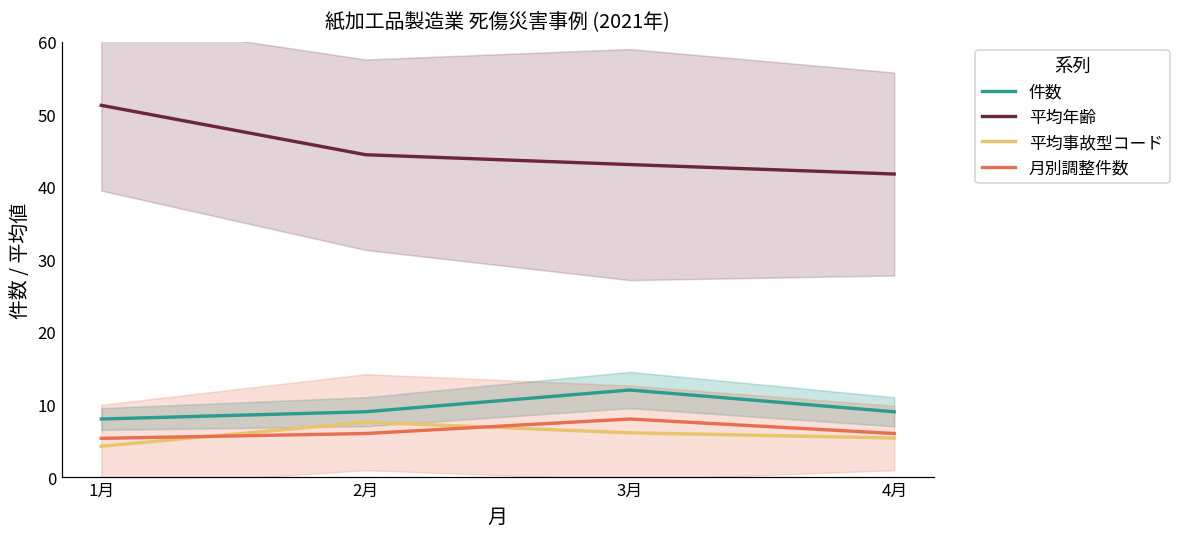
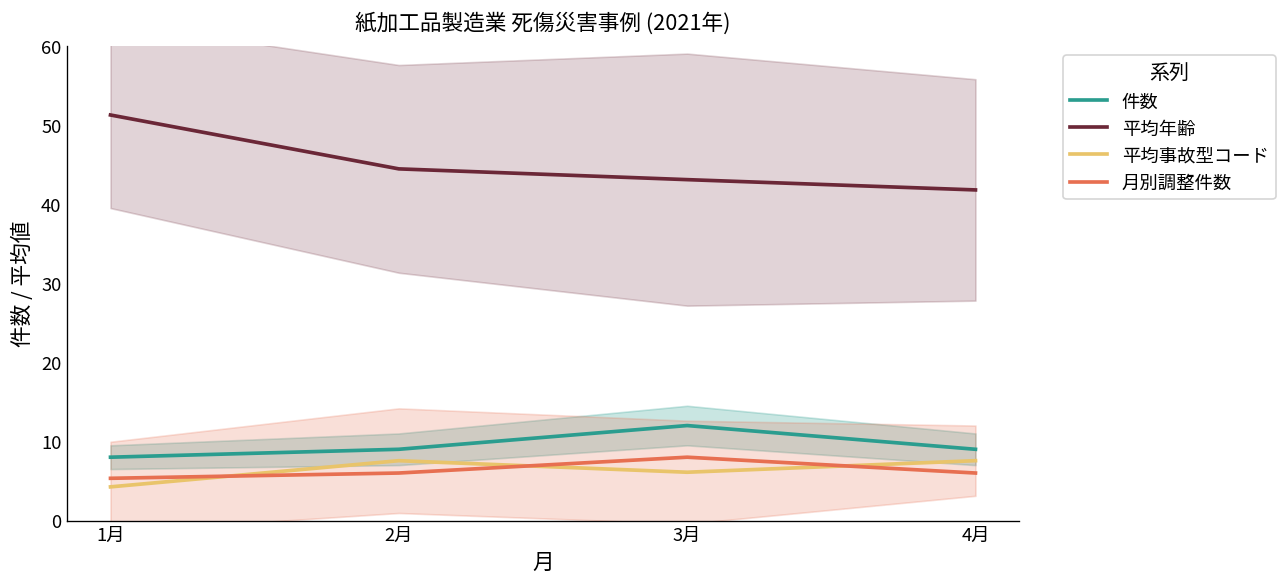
平均事故型コード, 4月: 5 -> 8
